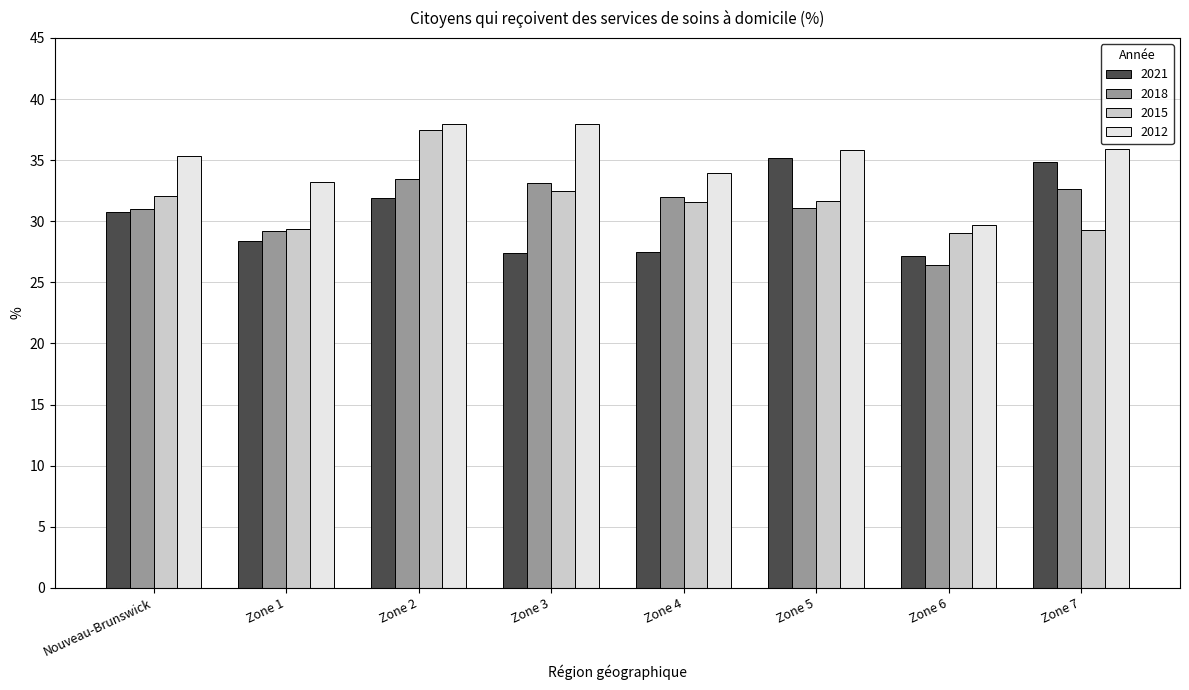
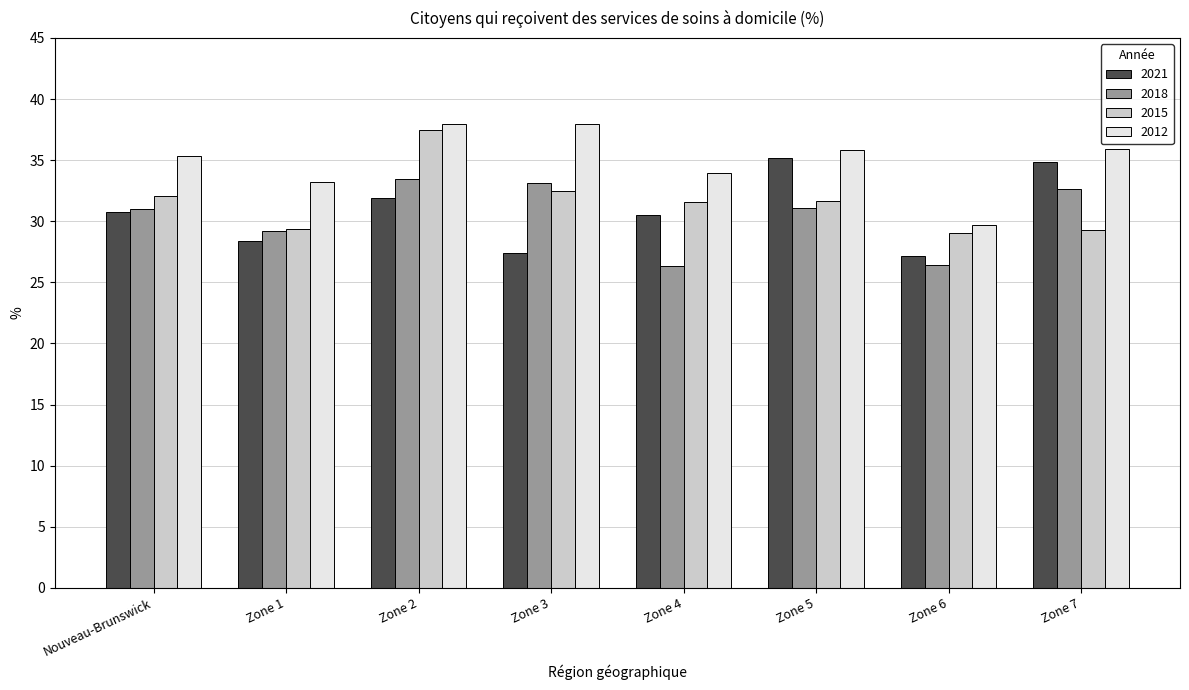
2021, Zone 4: 27.5 -> 30.5
2018, Zone 4: 31.9 -> 26.3
